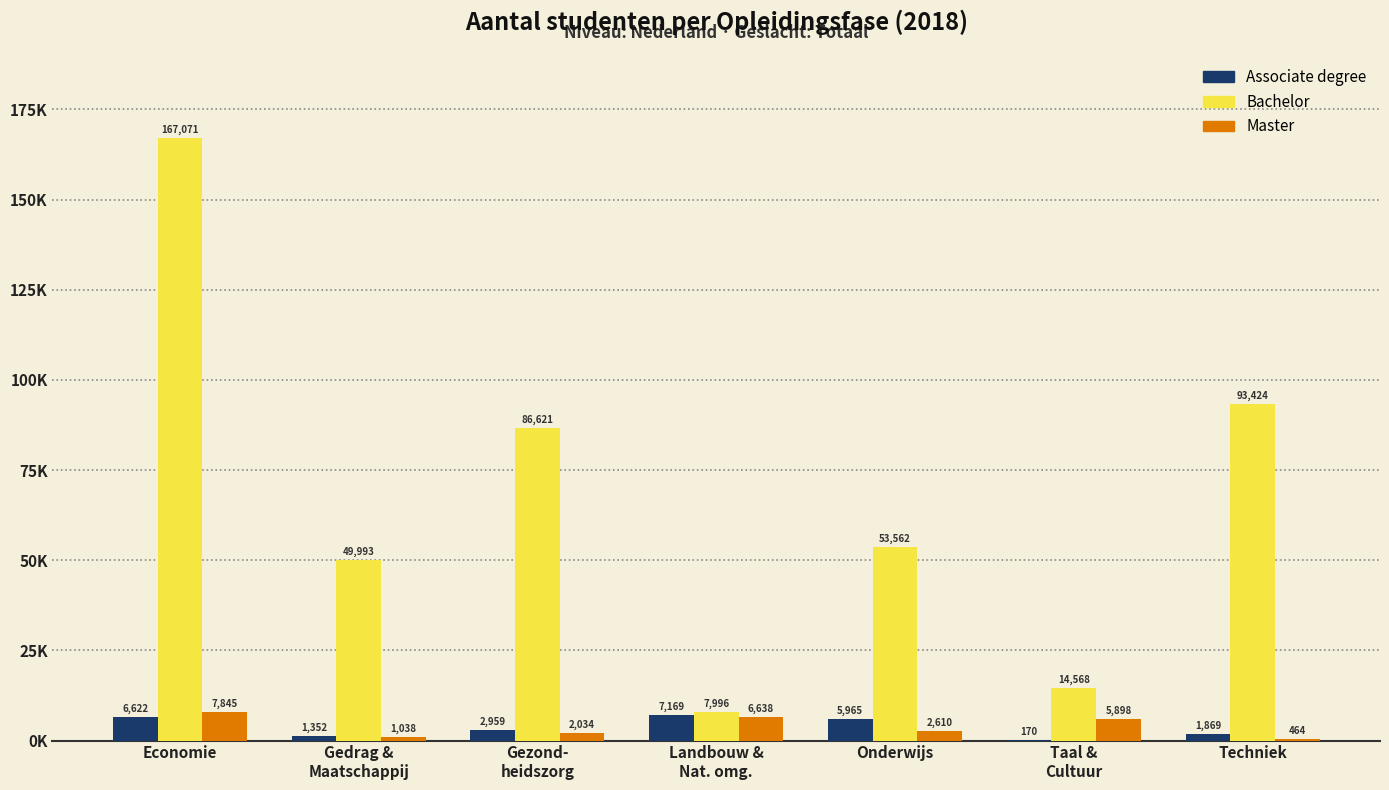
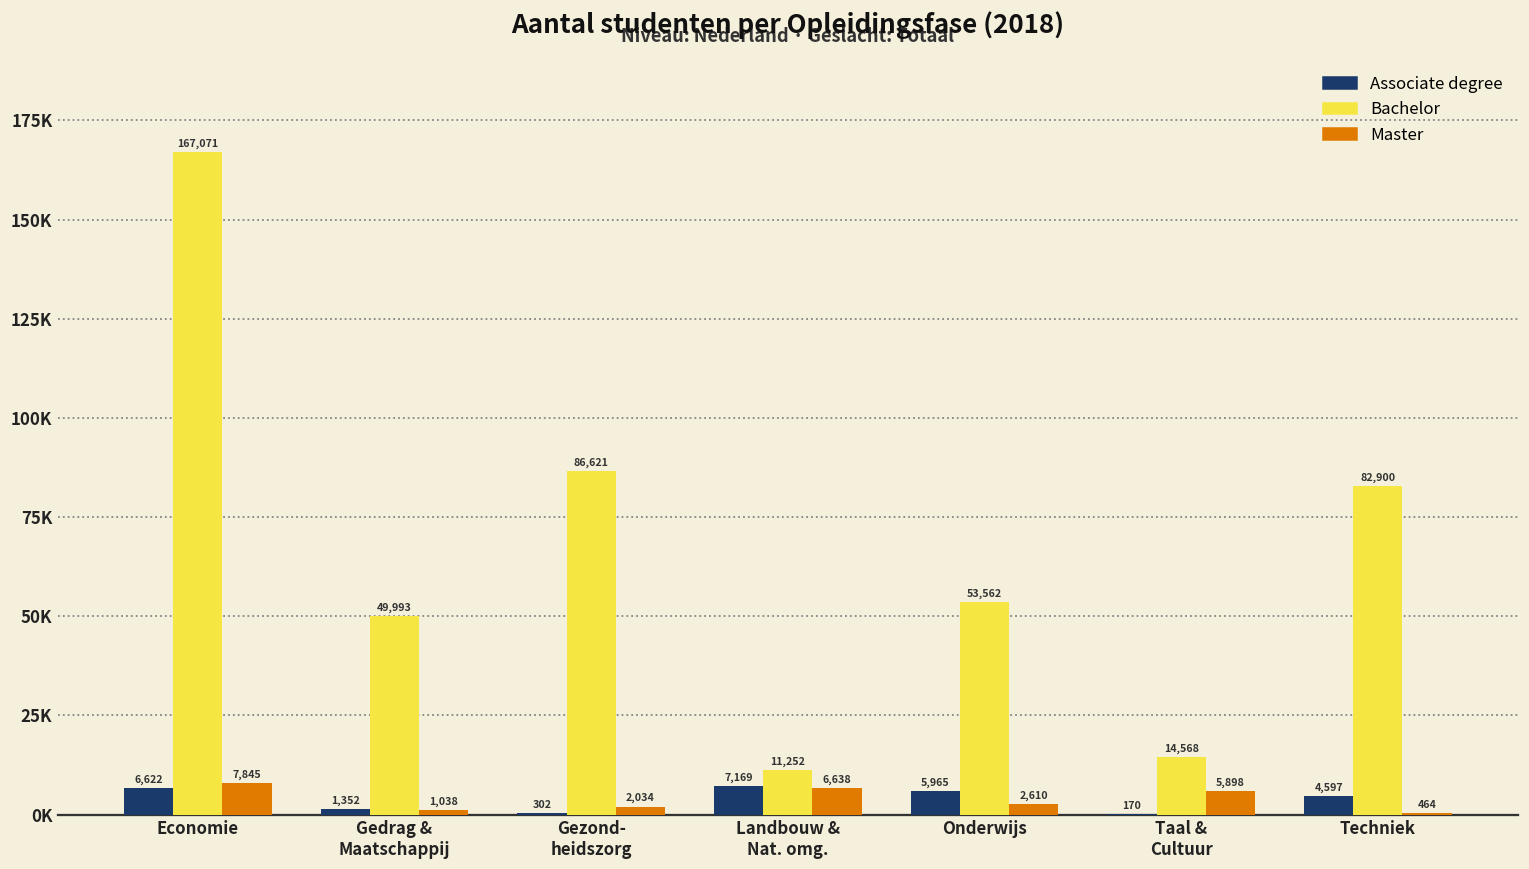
Associate degree, Gezond- heidszorg: 2,959 -> 302
Bachelor, Landbouw & Nat. omg.: 7,996 -> 11,252
Associate degree, Techniek: 1,869 -> 4,597
Bachelor, Techniek: 93,424 -> 82,900
